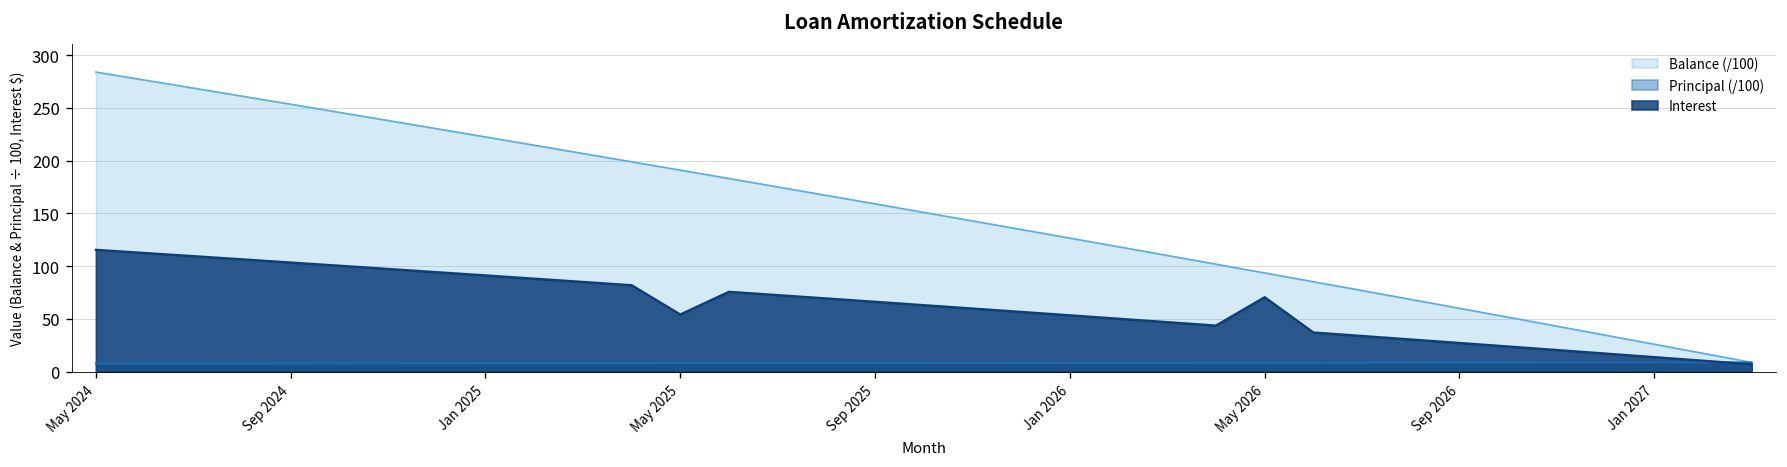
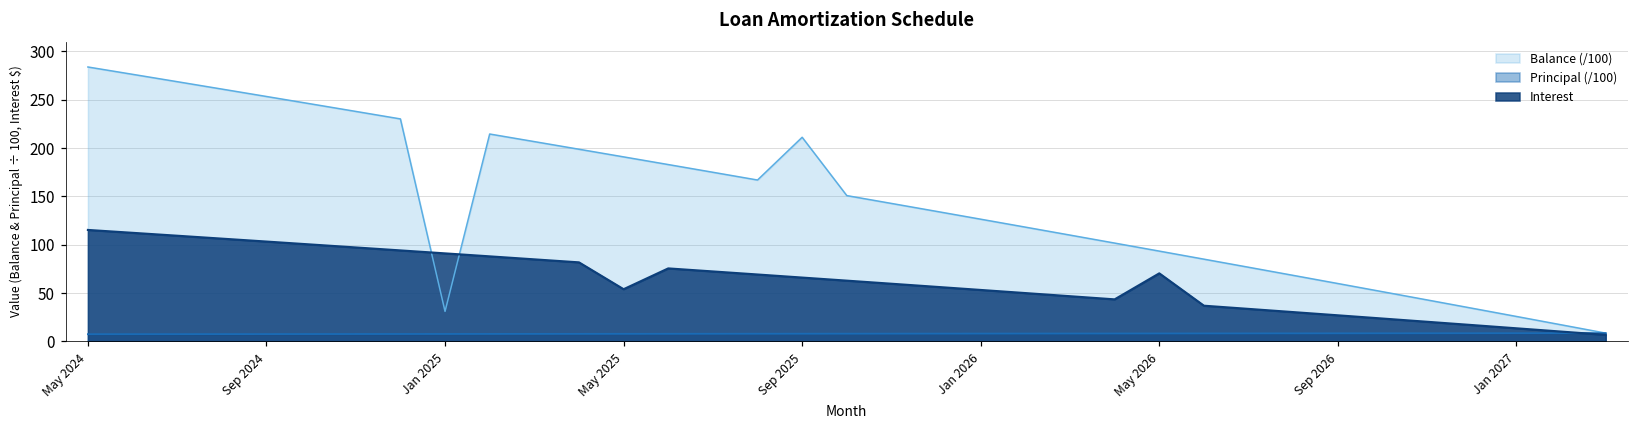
Balance (/100), Jan 2025: 220 -> 30
Balance (/100), Sep 2025: 160 -> 210
